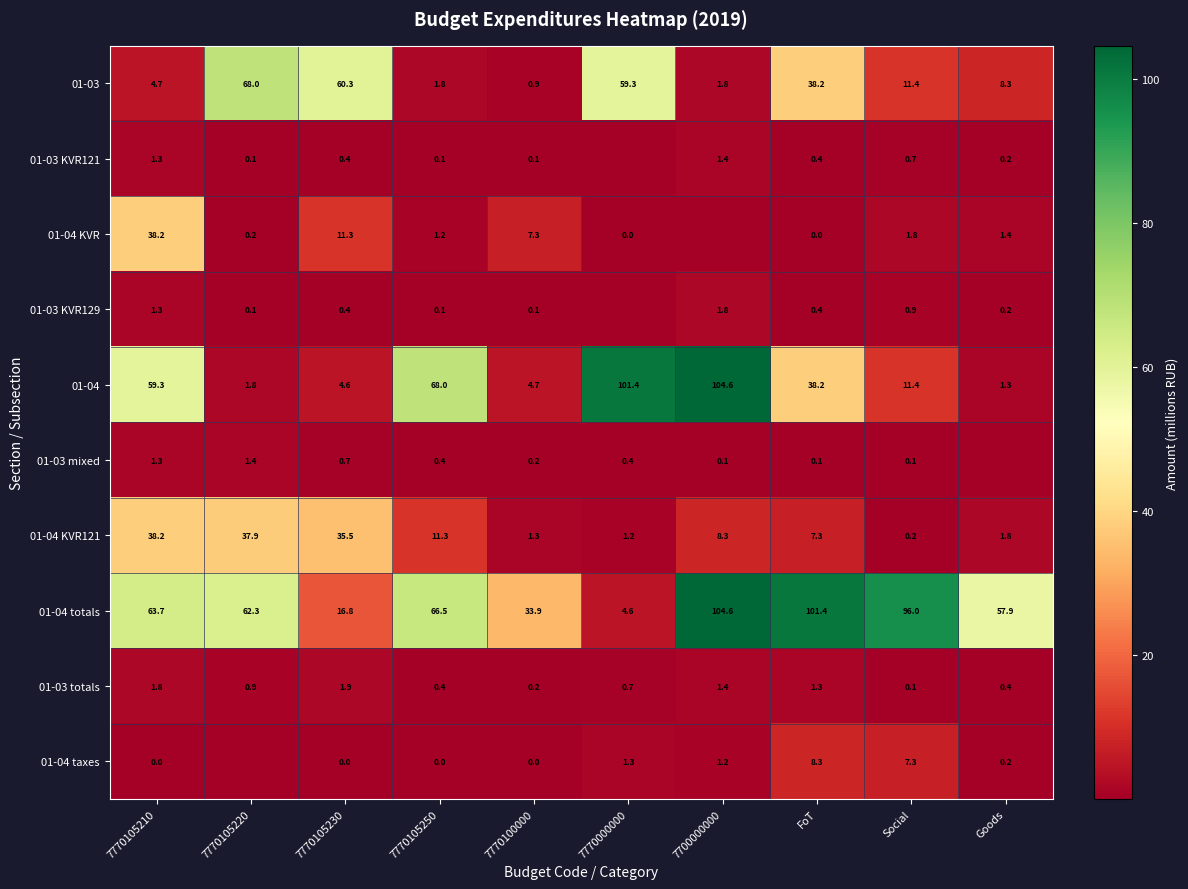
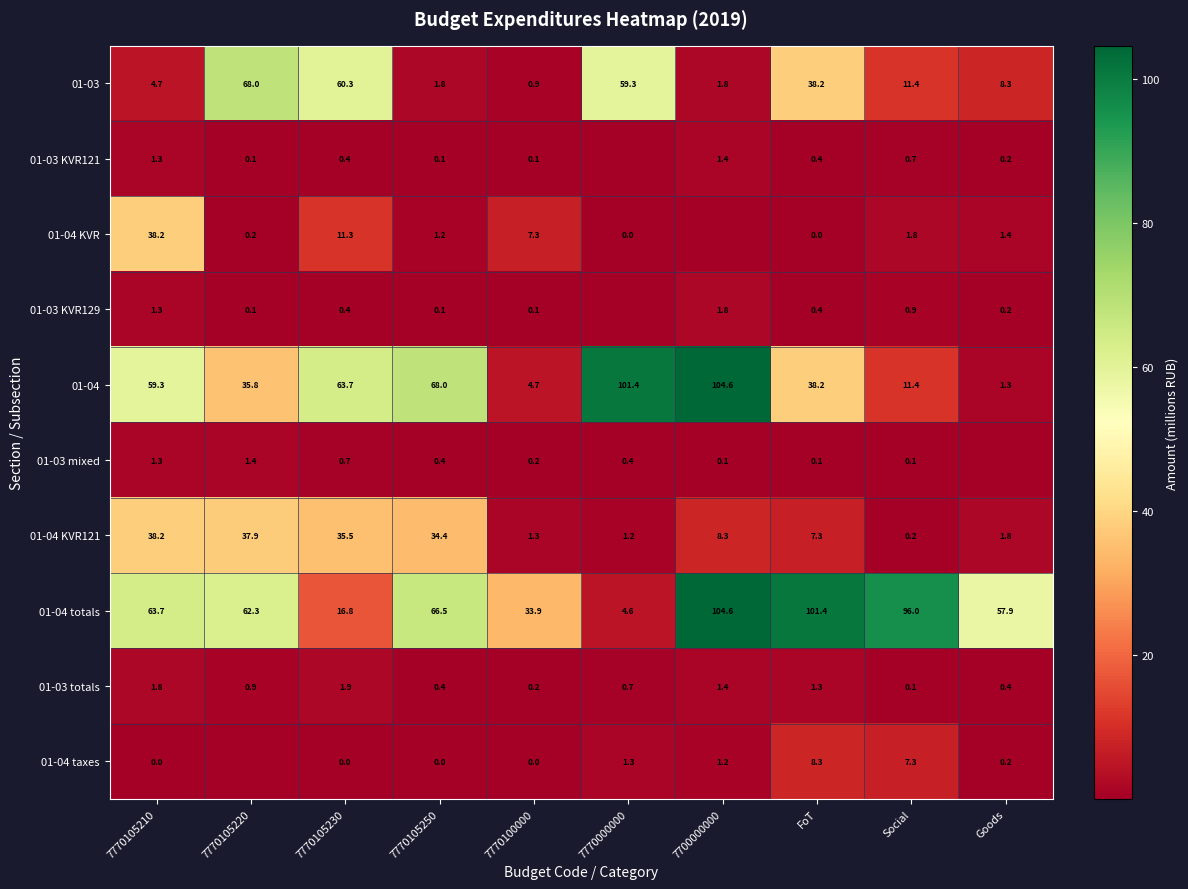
01-04, 7770105220: 1.8 -> 35.8
01-04, 7770105230: 4.6 -> 63.7
01-04 KVR121, 7770105250: 11.3 -> 34.4
